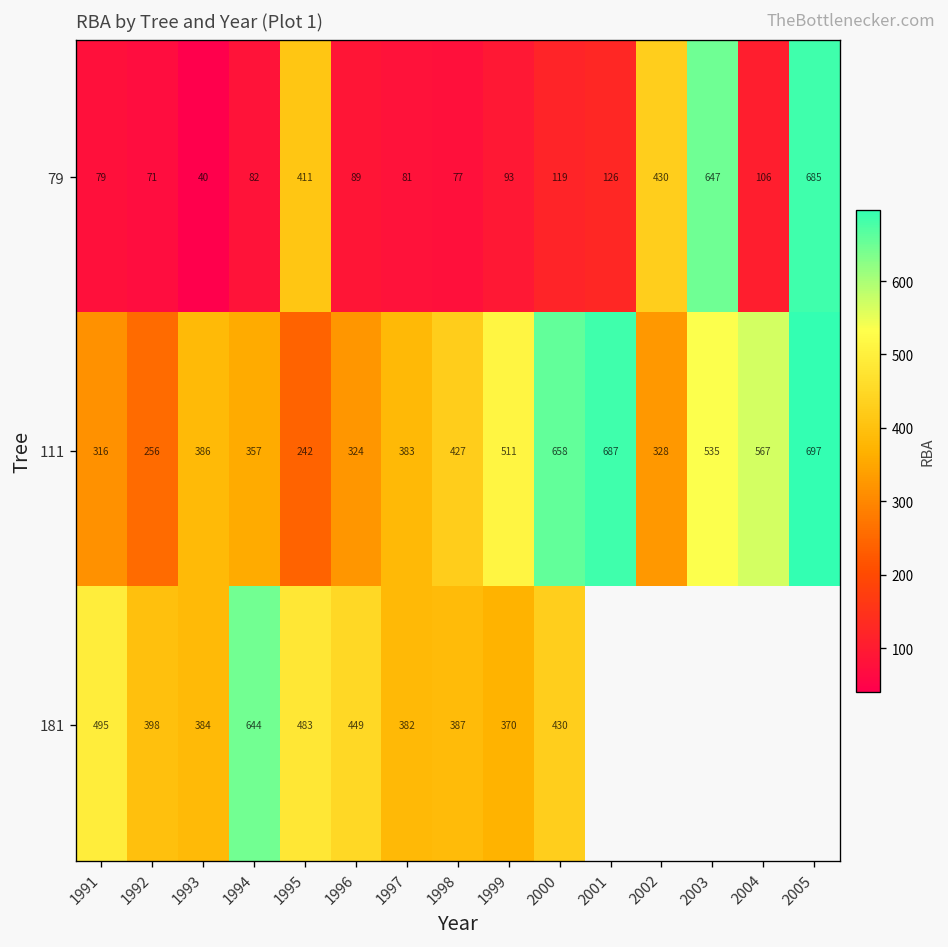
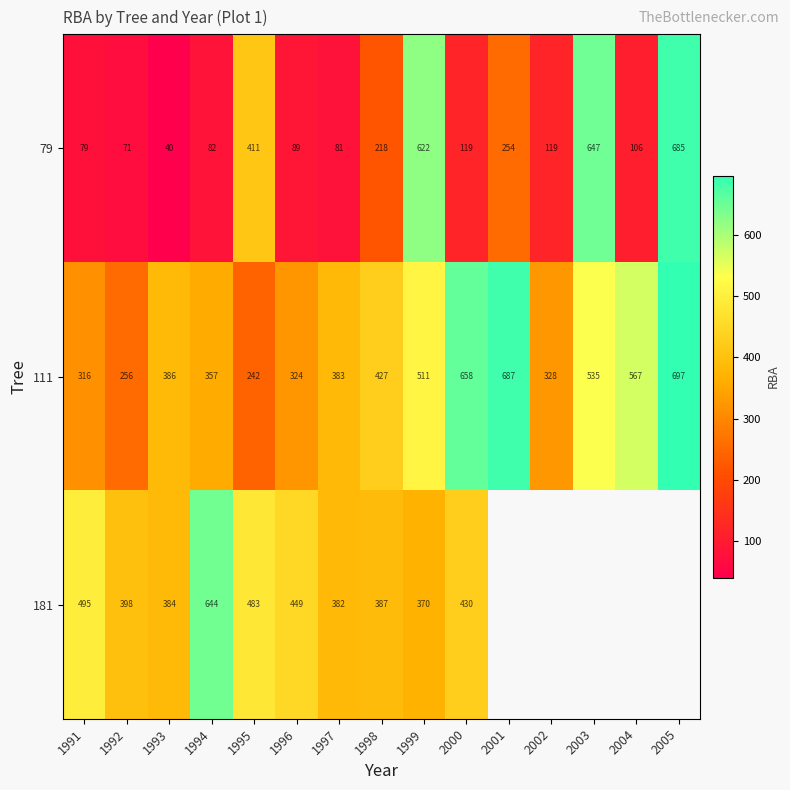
79, 1998: 77 -> 218
79, 1999: 93 -> 622
79, 2001: 126 -> 254
79, 2002: 430 -> 119
